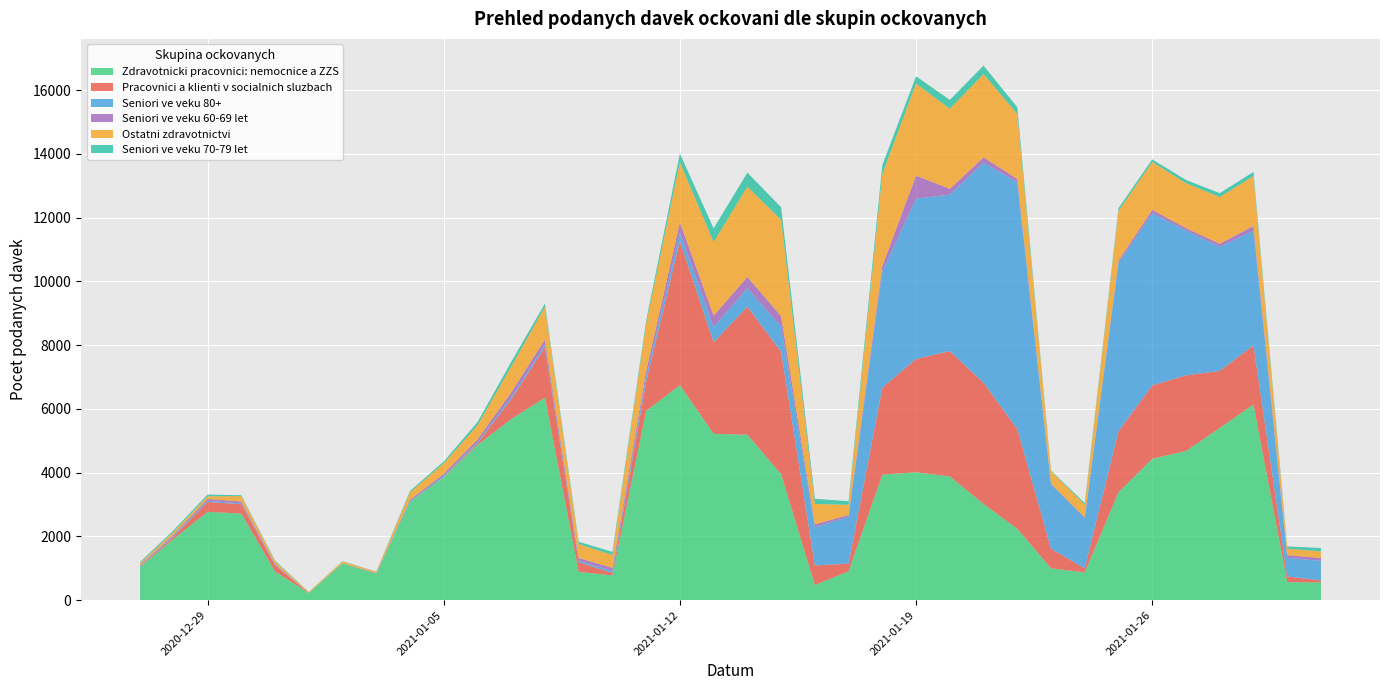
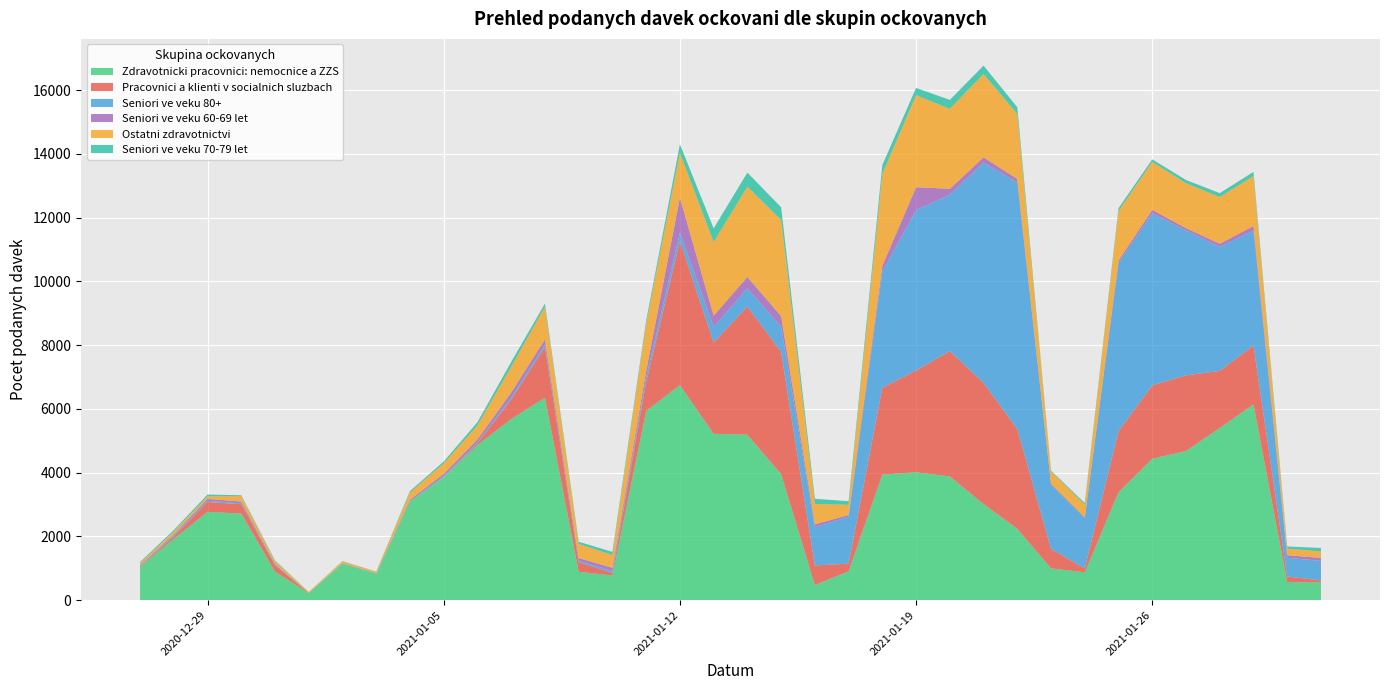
Seniori ve veku 60-69 let, 2021-01-12: 300 -> 1100
Ostatni zdravotnictvi, 2021-01-12: 1900 -> 1400
Pracovnici a klienti v socialnich sluzbach, 2021-01-19: 3600 -> 3200
